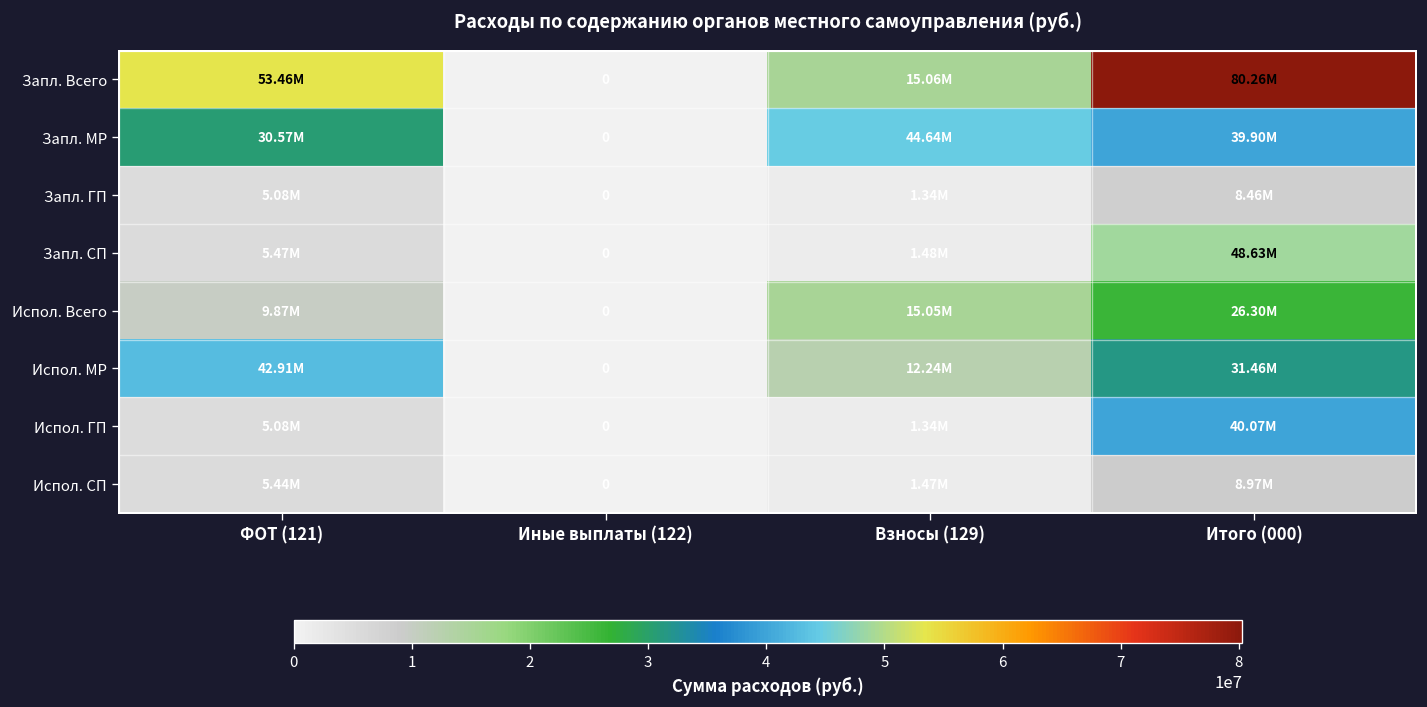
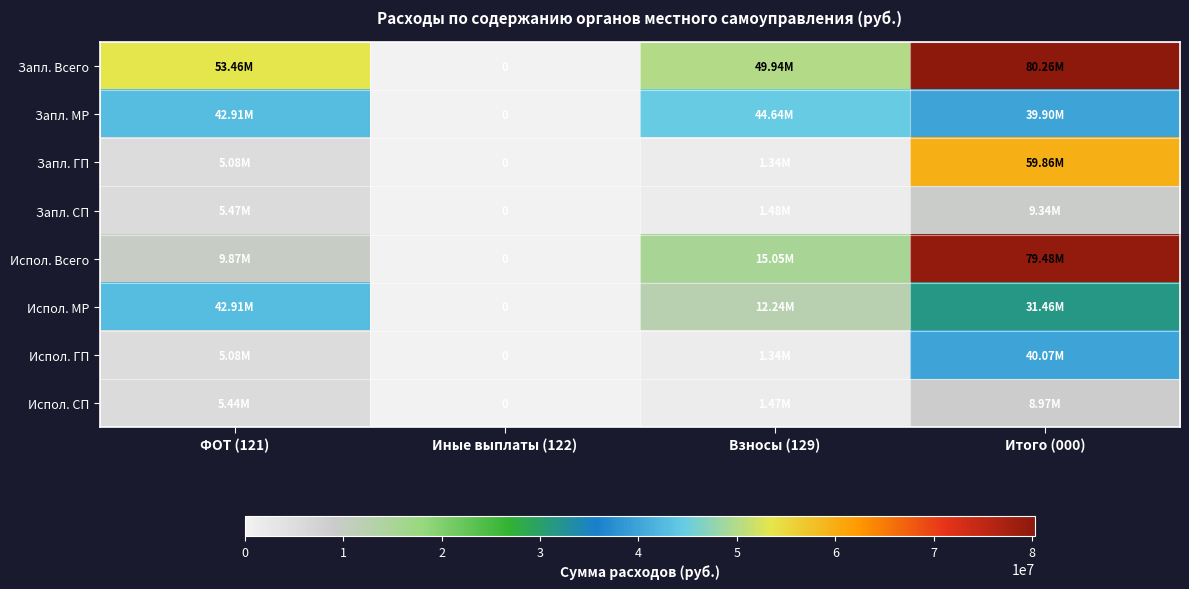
Запл. Всего, Взносы (129): 15.06M -> 49.94M
Запл. МР, ФОТ (121): 30.57M -> 42.91M
Запл. ГП, Итого (000): 8.46M -> 59.86M
Запл. СП, Итого (000): 48.63M -> 9.34M
Испол. Всего, Итого (000): 26.30M -> 79.48M
